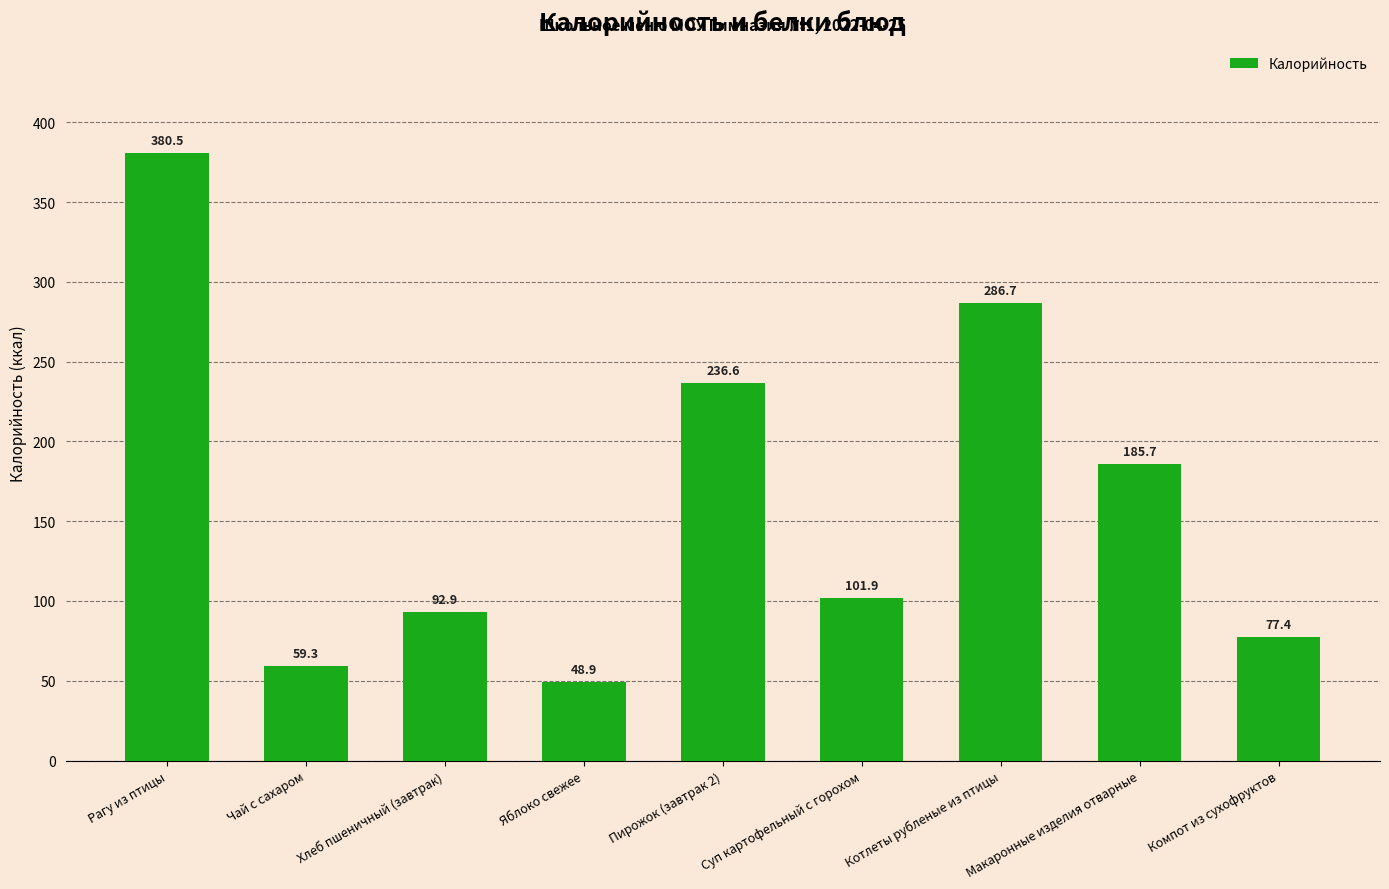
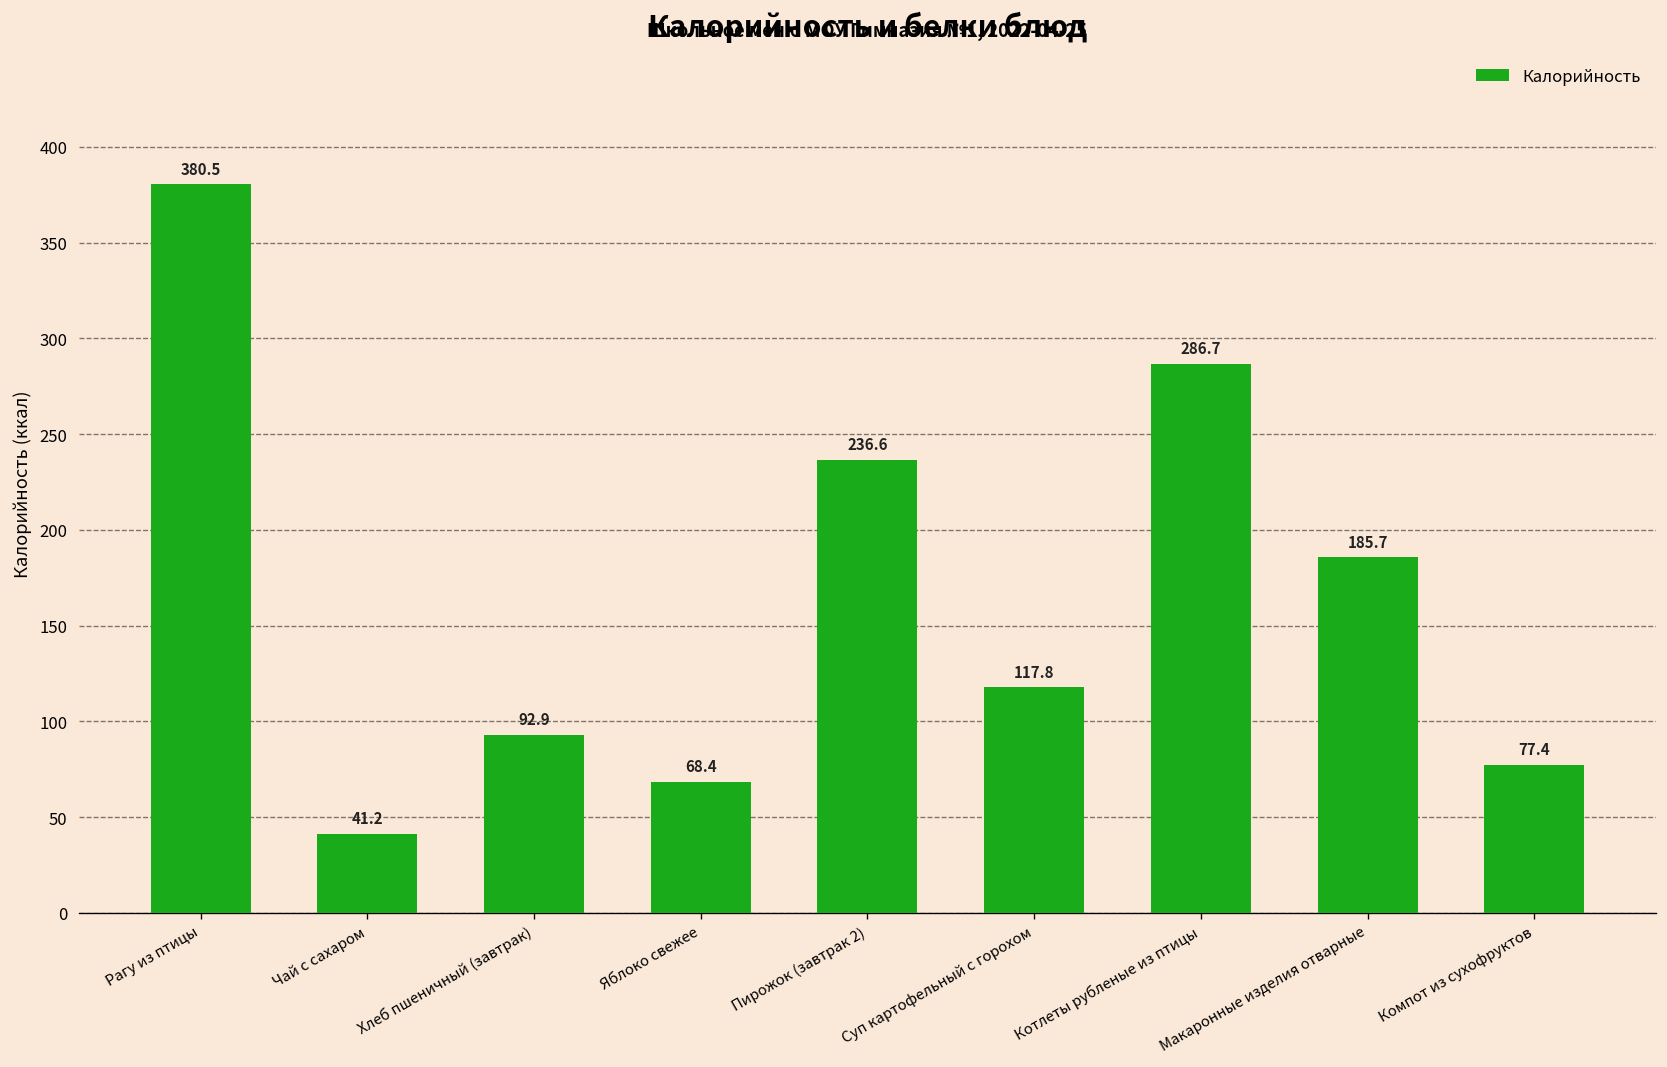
Чай с сахаром: 59.3 -> 41.2
Яблоко свежее: 48.9 -> 68.4
Суп картофельный с горохом: 101.9 -> 117.8
